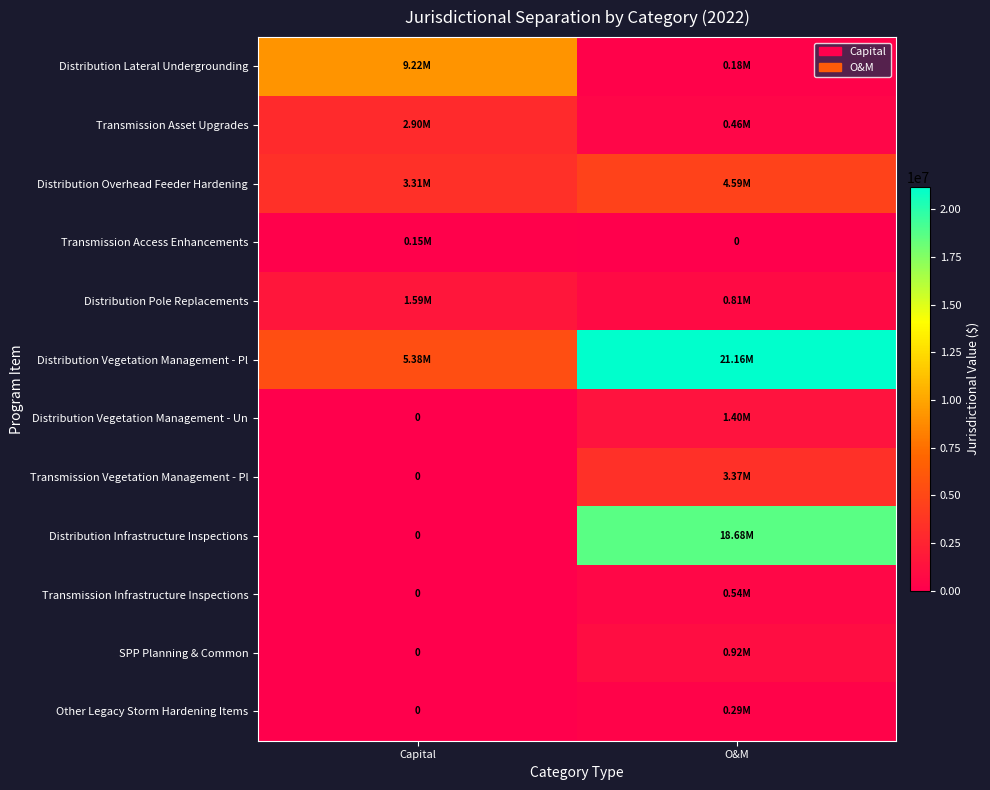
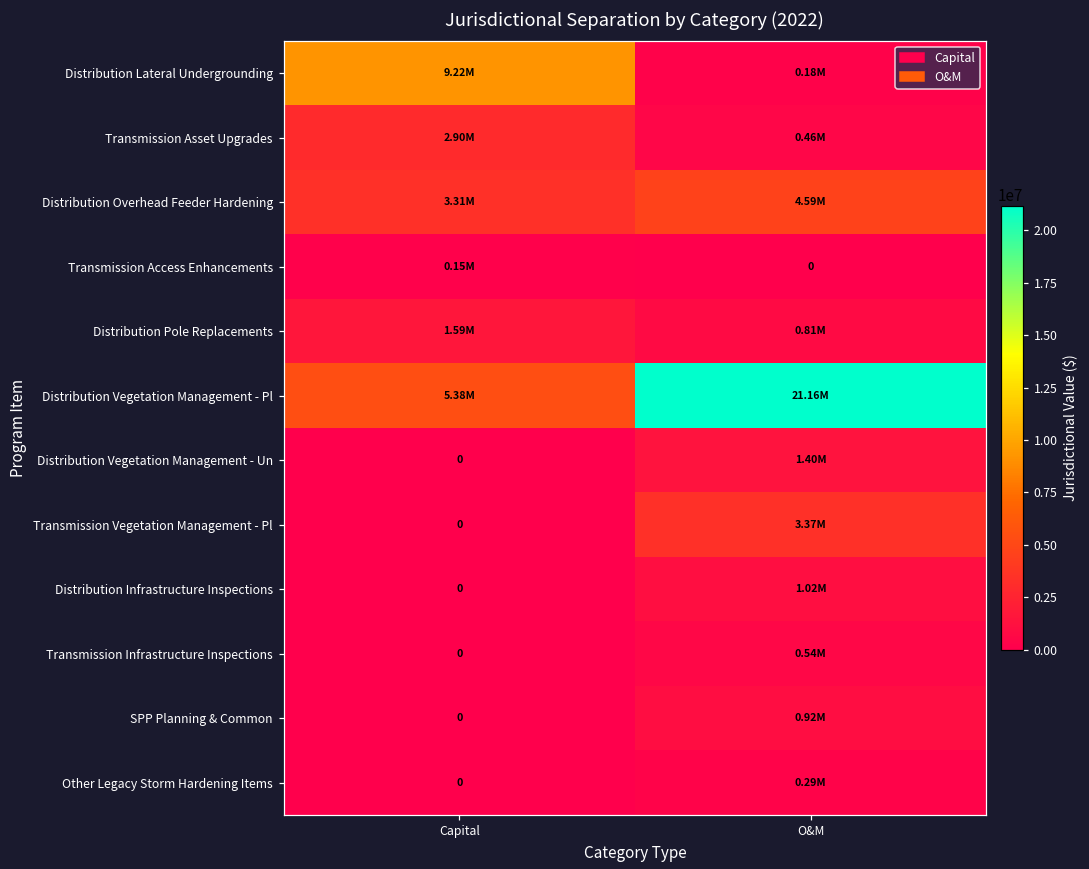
Distribution Infrastructure Inspections, O&M: 18.68M -> 1.02M
